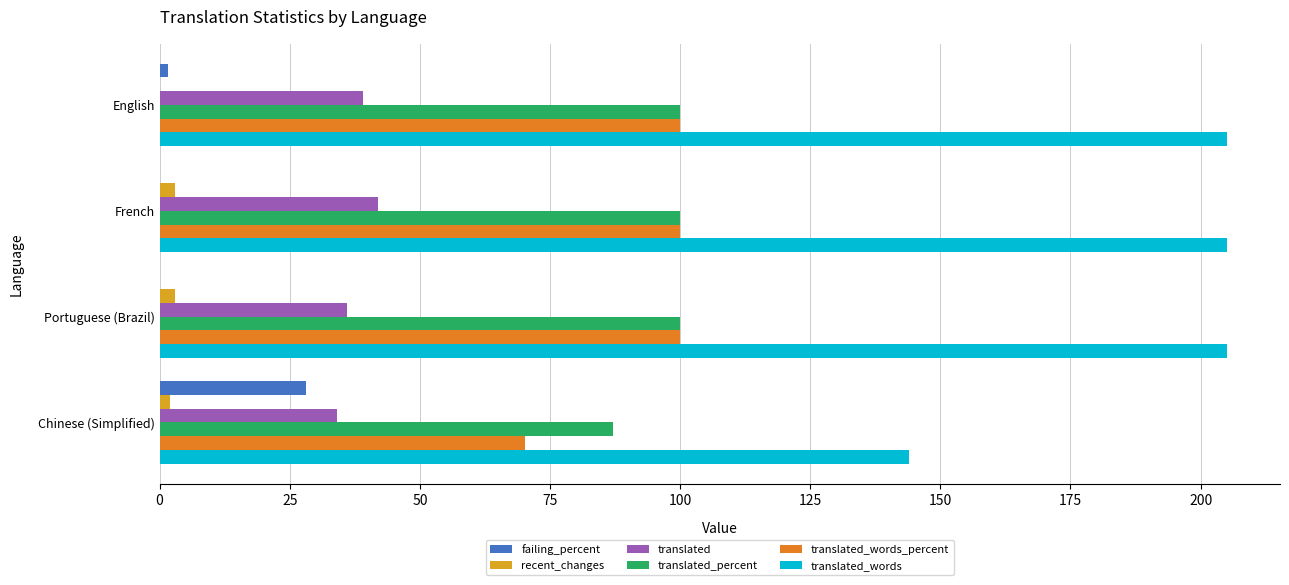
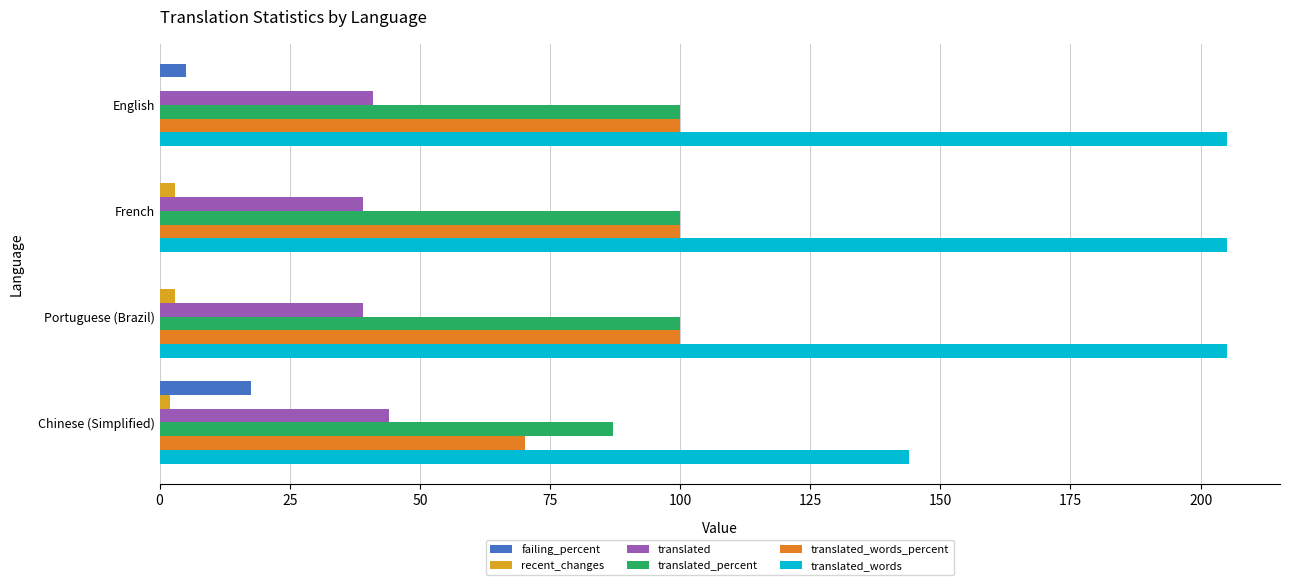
failing_percent, English: 2 -> 5
translated, English: 39 -> 41
translated, French: 42 -> 39
translated, Portuguese (Brazil): 36 -> 39
failing_percent, Chinese (Simplified): 28 -> 18
translated, Chinese (Simplified): 34 -> 44
